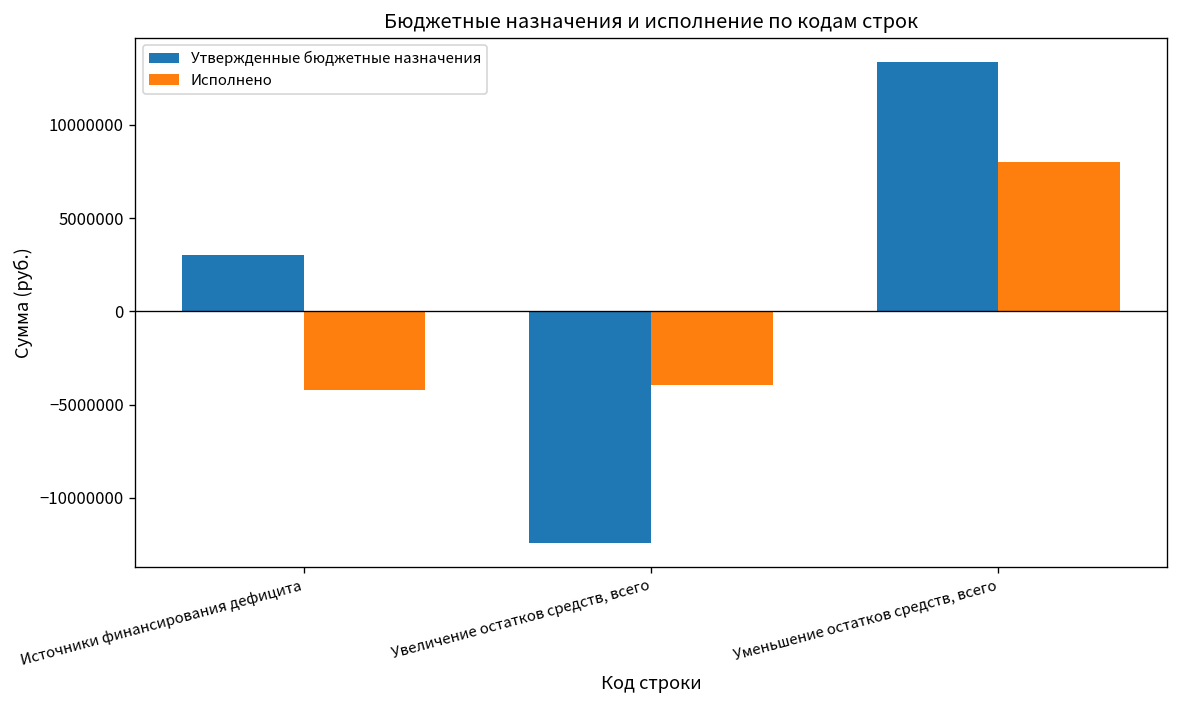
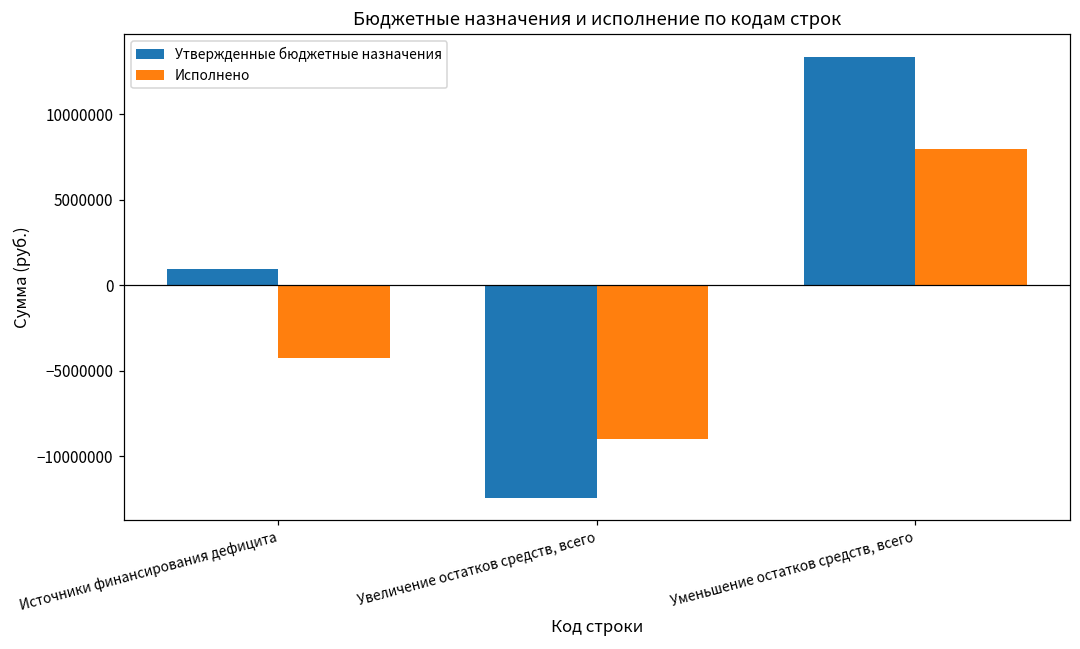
Утвержденные бюджетные назначения, Источники финансирования дефицита: 3000000 -> 1000000
Исполнено, Увеличение остатков средств, всего: -4000000 -> -9000000
